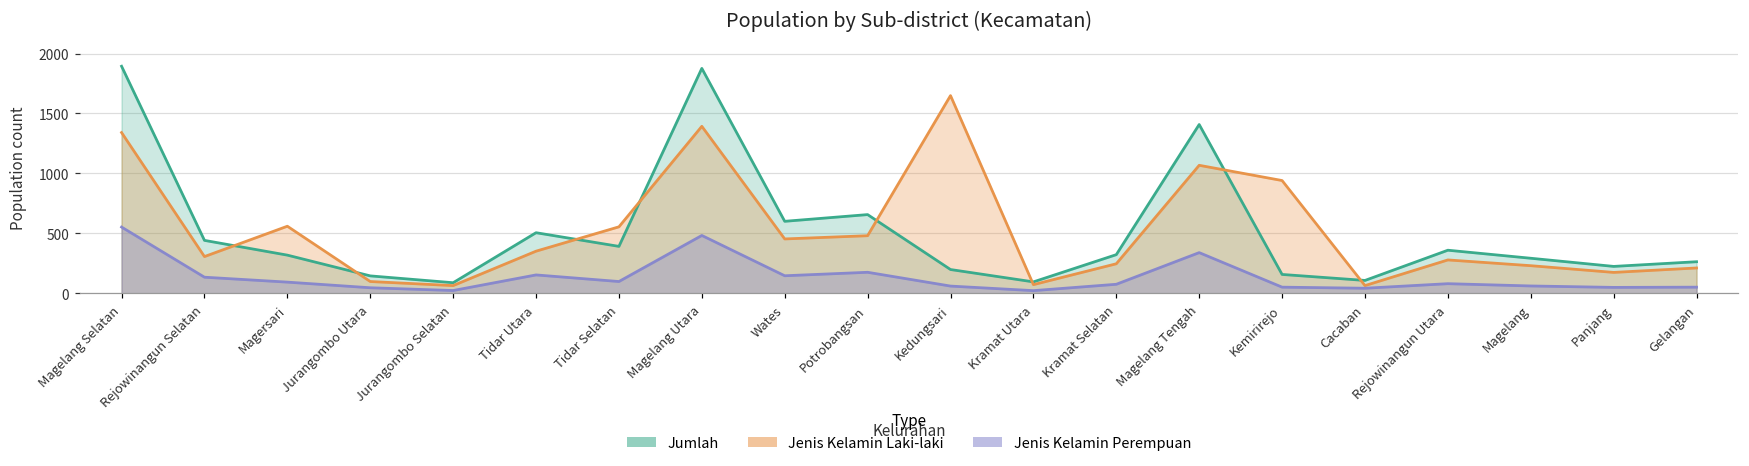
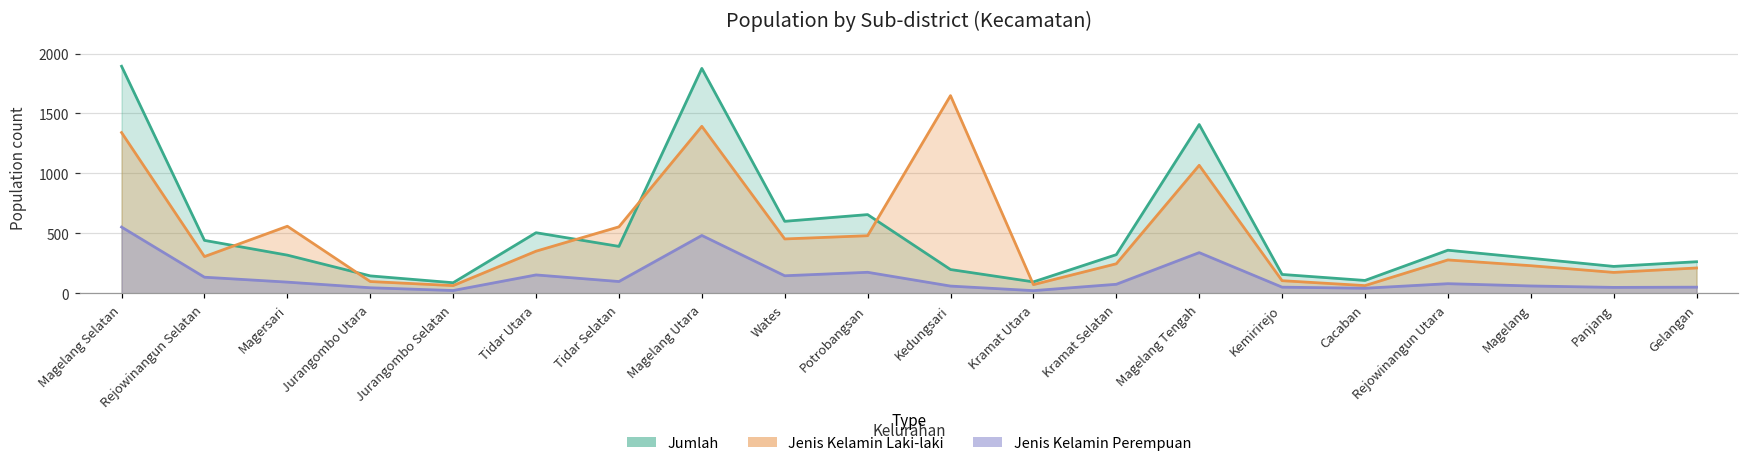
Jenis Kelamin Laki-laki, Kemirirejo: 940 -> 110
